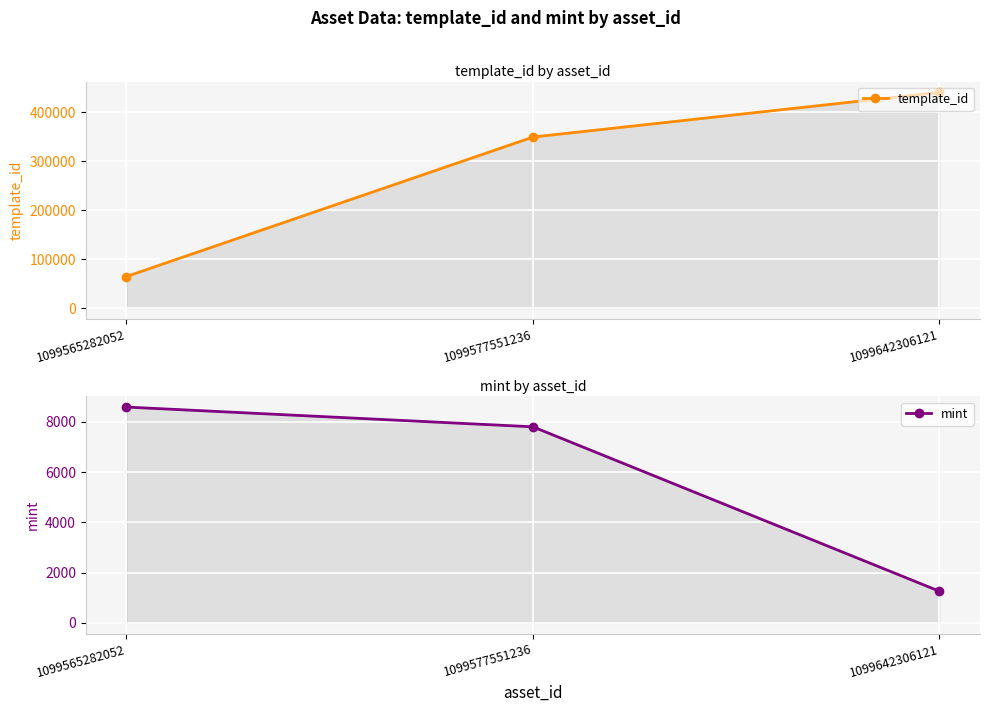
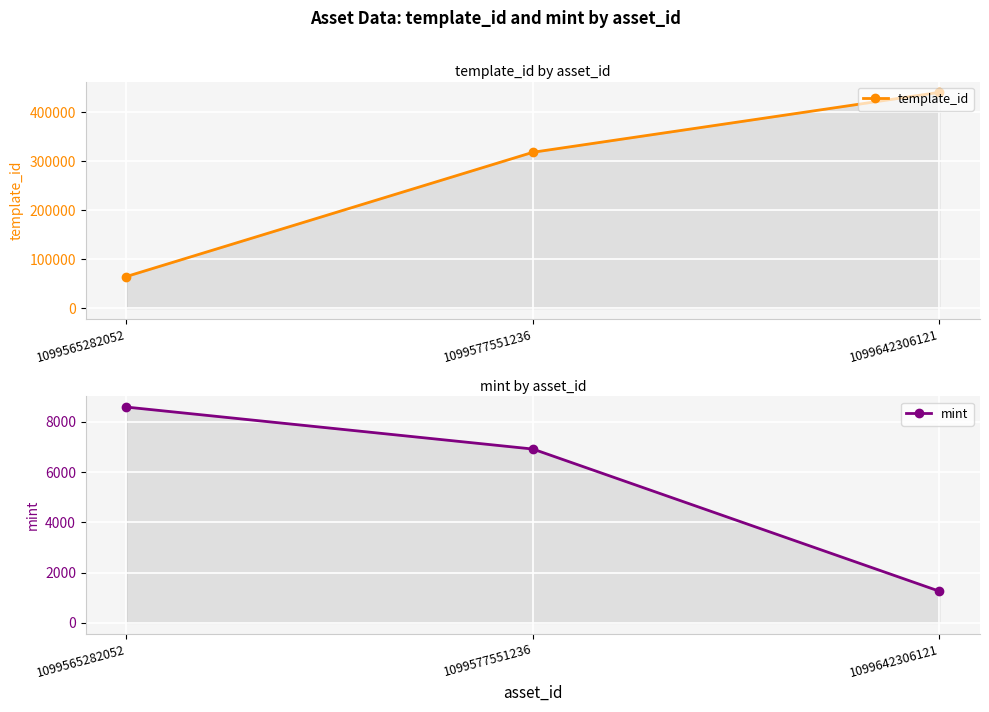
template_id by asset_id, 1099577551236: 350000 -> 320000
mint by asset_id, 1099577551236: 7800 -> 6900
